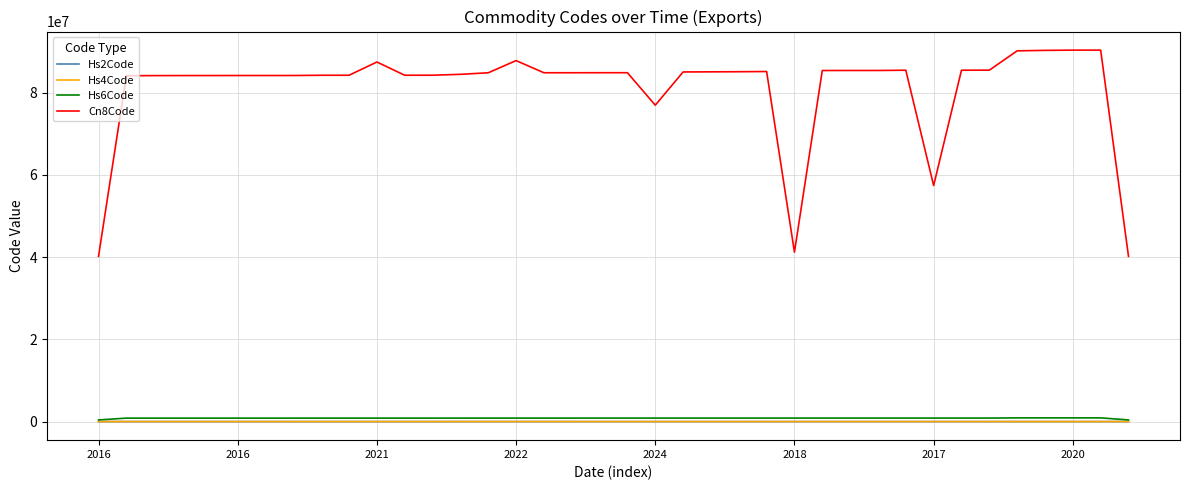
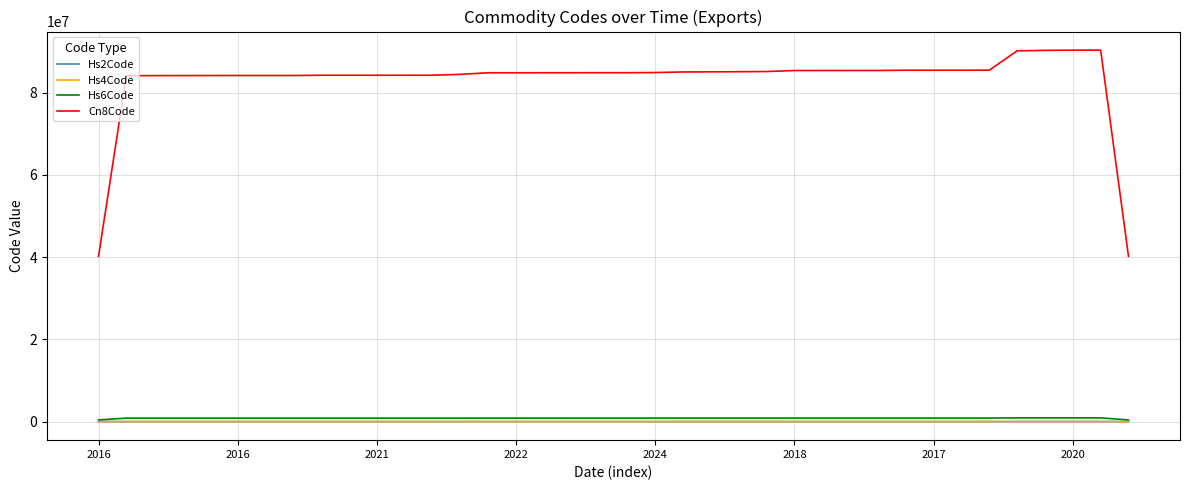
Cn8Code, 2021: 87000000 -> 84000000
Cn8Code, 2022: 88000000 -> 85000000
Cn8Code, 2024: 77000000 -> 85000000
Cn8Code, 2018: 41000000 -> 85000000
Cn8Code, 2017: 57000000 -> 85000000
